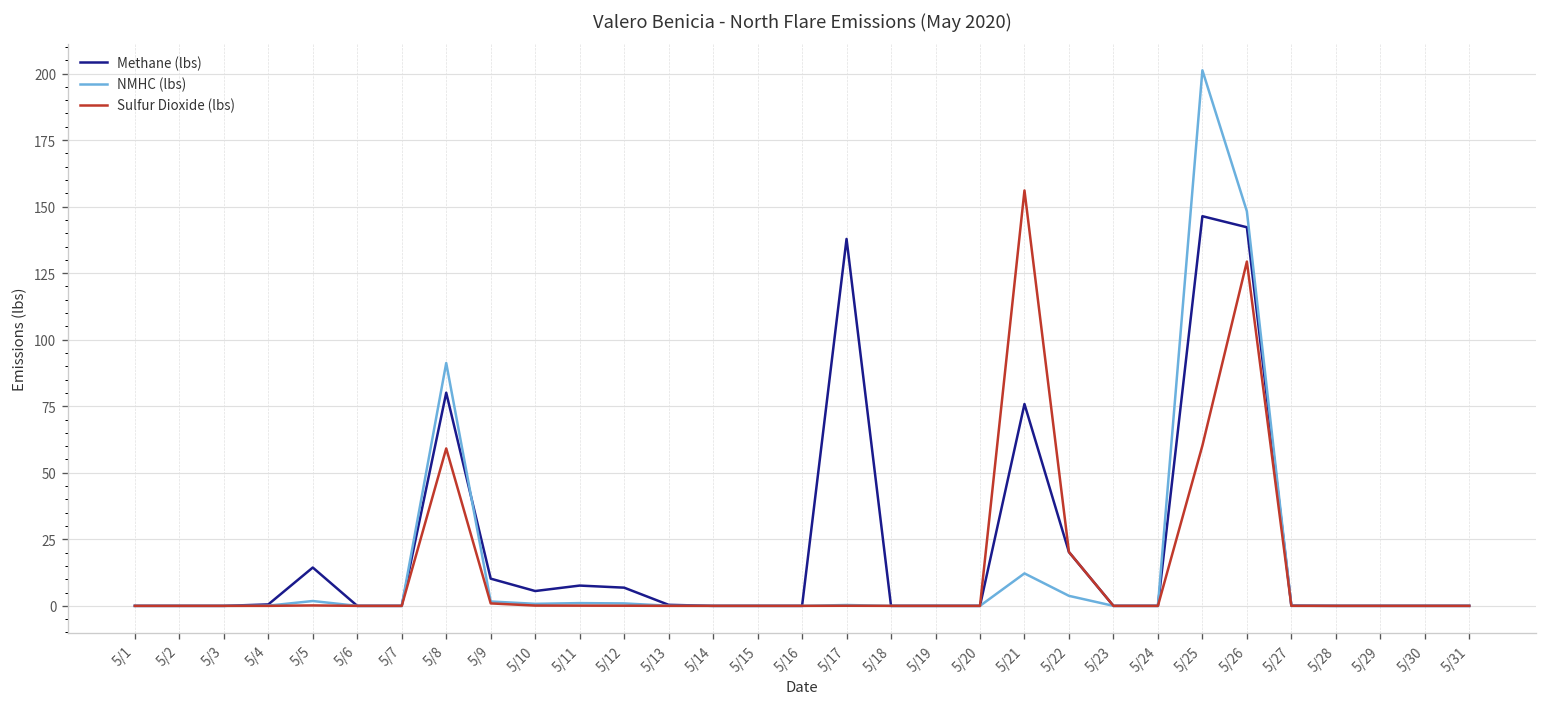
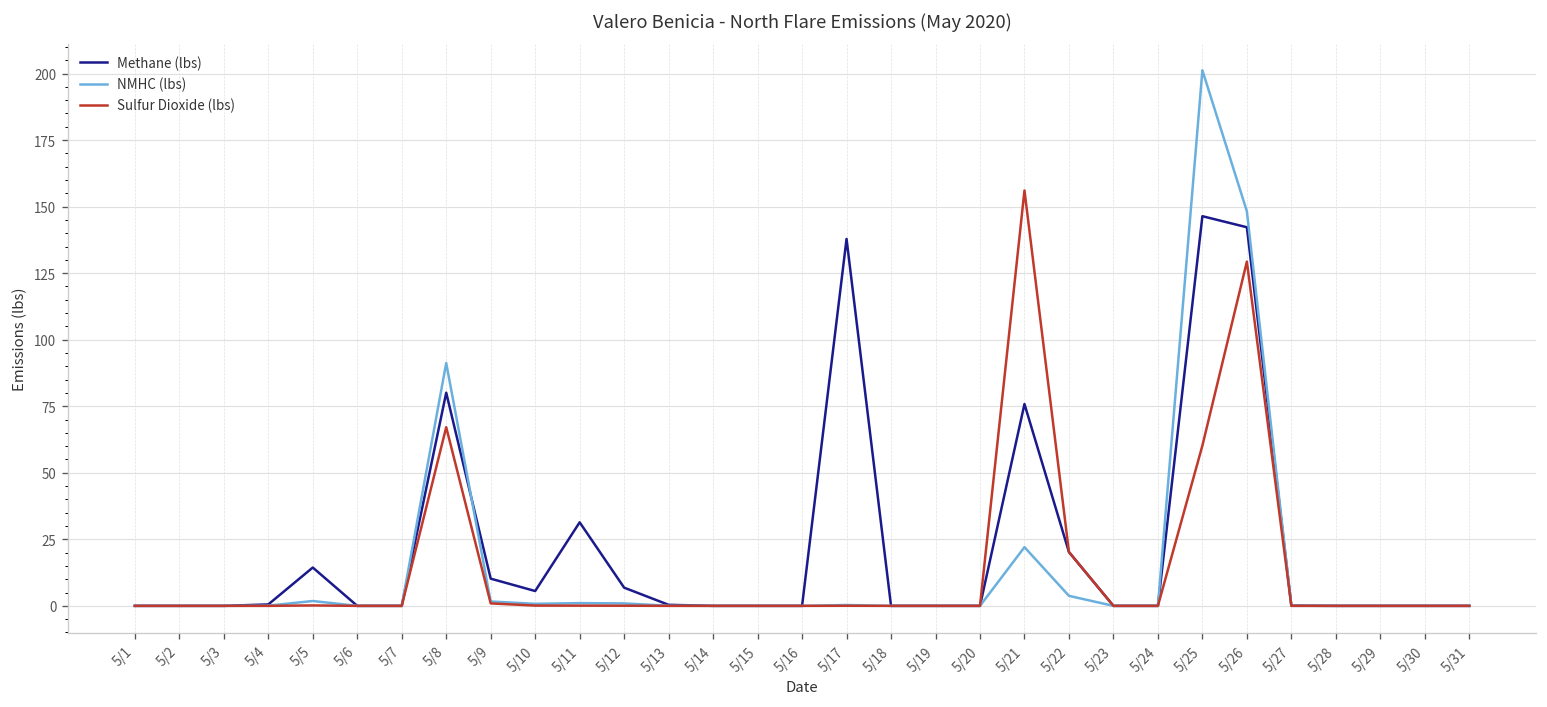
Sulfur Dioxide (lbs), 5/8: 59 -> 67
Methane (lbs), 5/11: 8 -> 31
NMHC (lbs), 5/21: 12 -> 22
